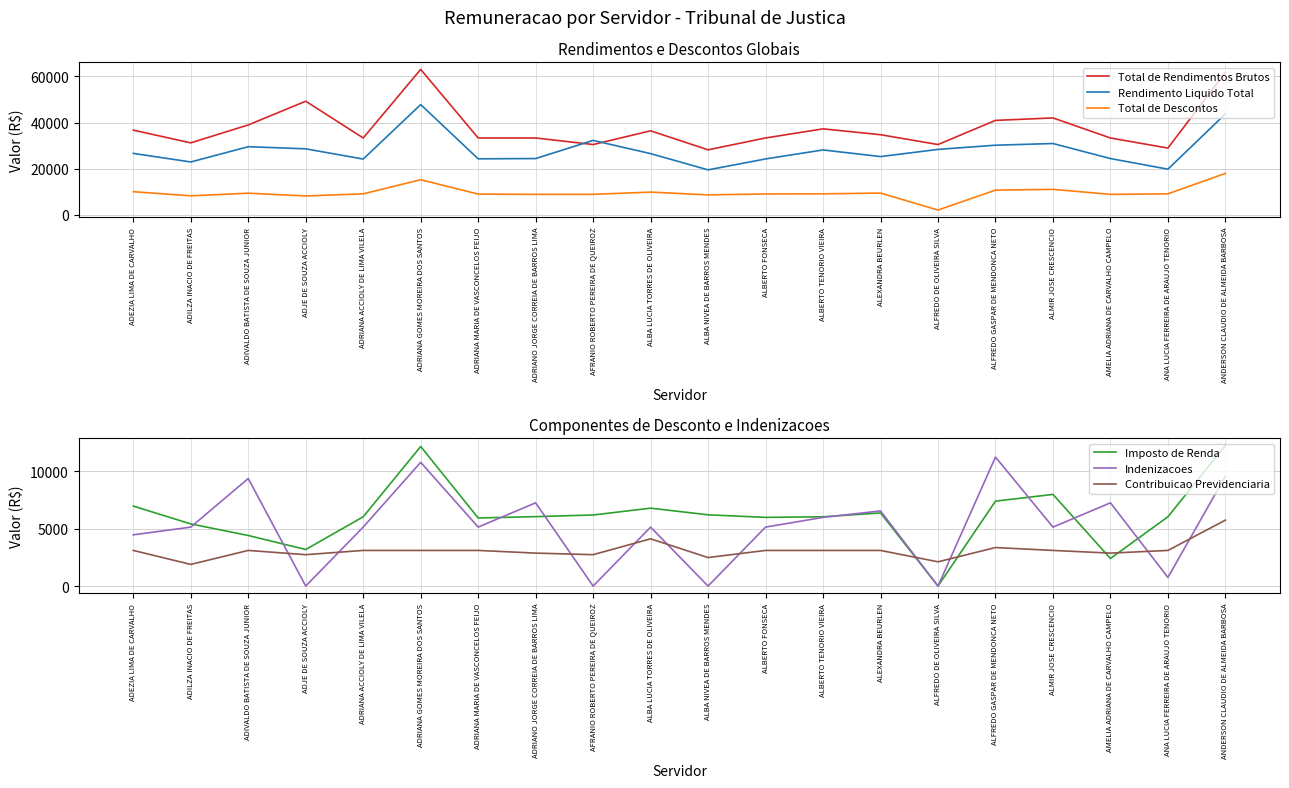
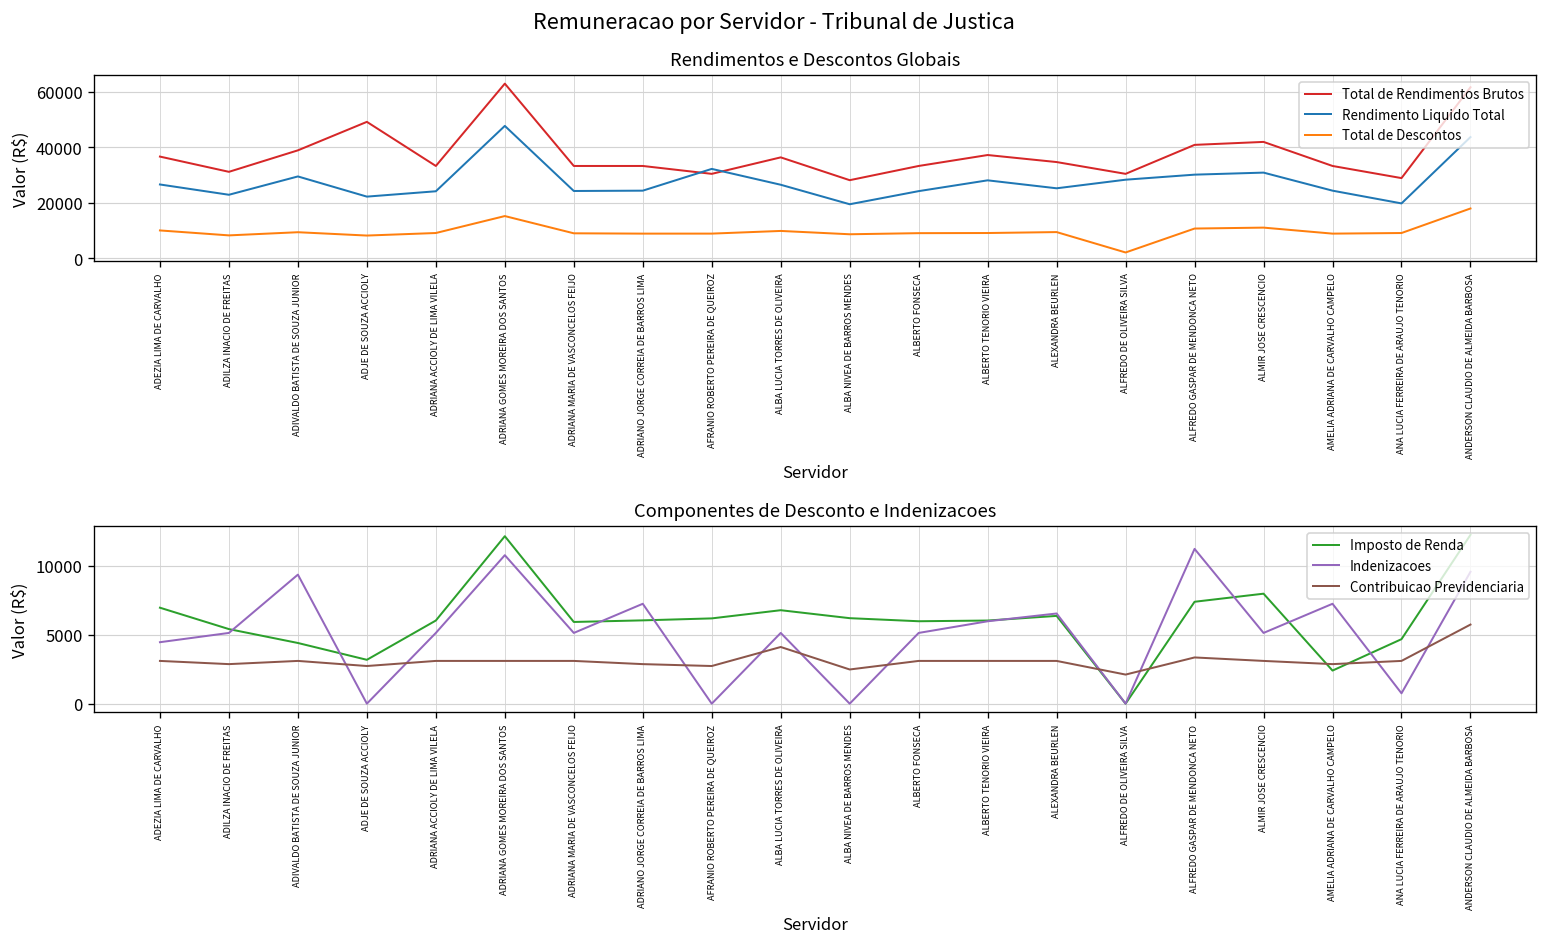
Rendimentos e Descontos Globais, Rendimento Liquido Total, ADJE DE SOUZA ACCIOLY: 29000 -> 22000
Componentes de Desconto e Indenizacoes, Contribuicao Previdenciaria, ADILZA INACIO DE FREITAS: 1900 -> 2900
Componentes de Desconto e Indenizacoes, Imposto de Renda, ANA LUCIA FERREIRA DE ARAUJO TENORIO: 6000 -> 4700
